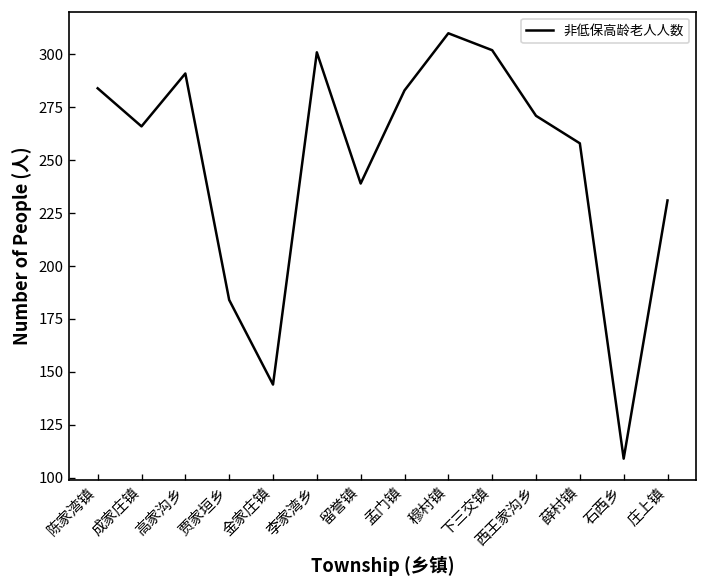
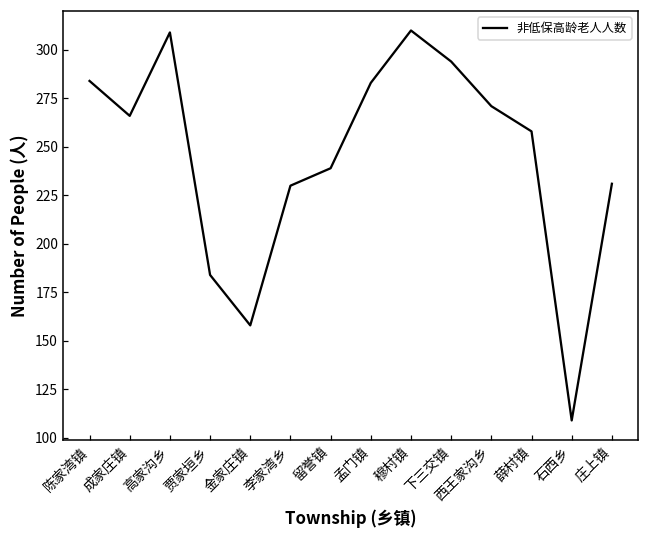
高家沟乡: 291 -> 309
金家庄镇: 144 -> 158
李家湾乡: 301 -> 230
下三交镇: 302 -> 294
